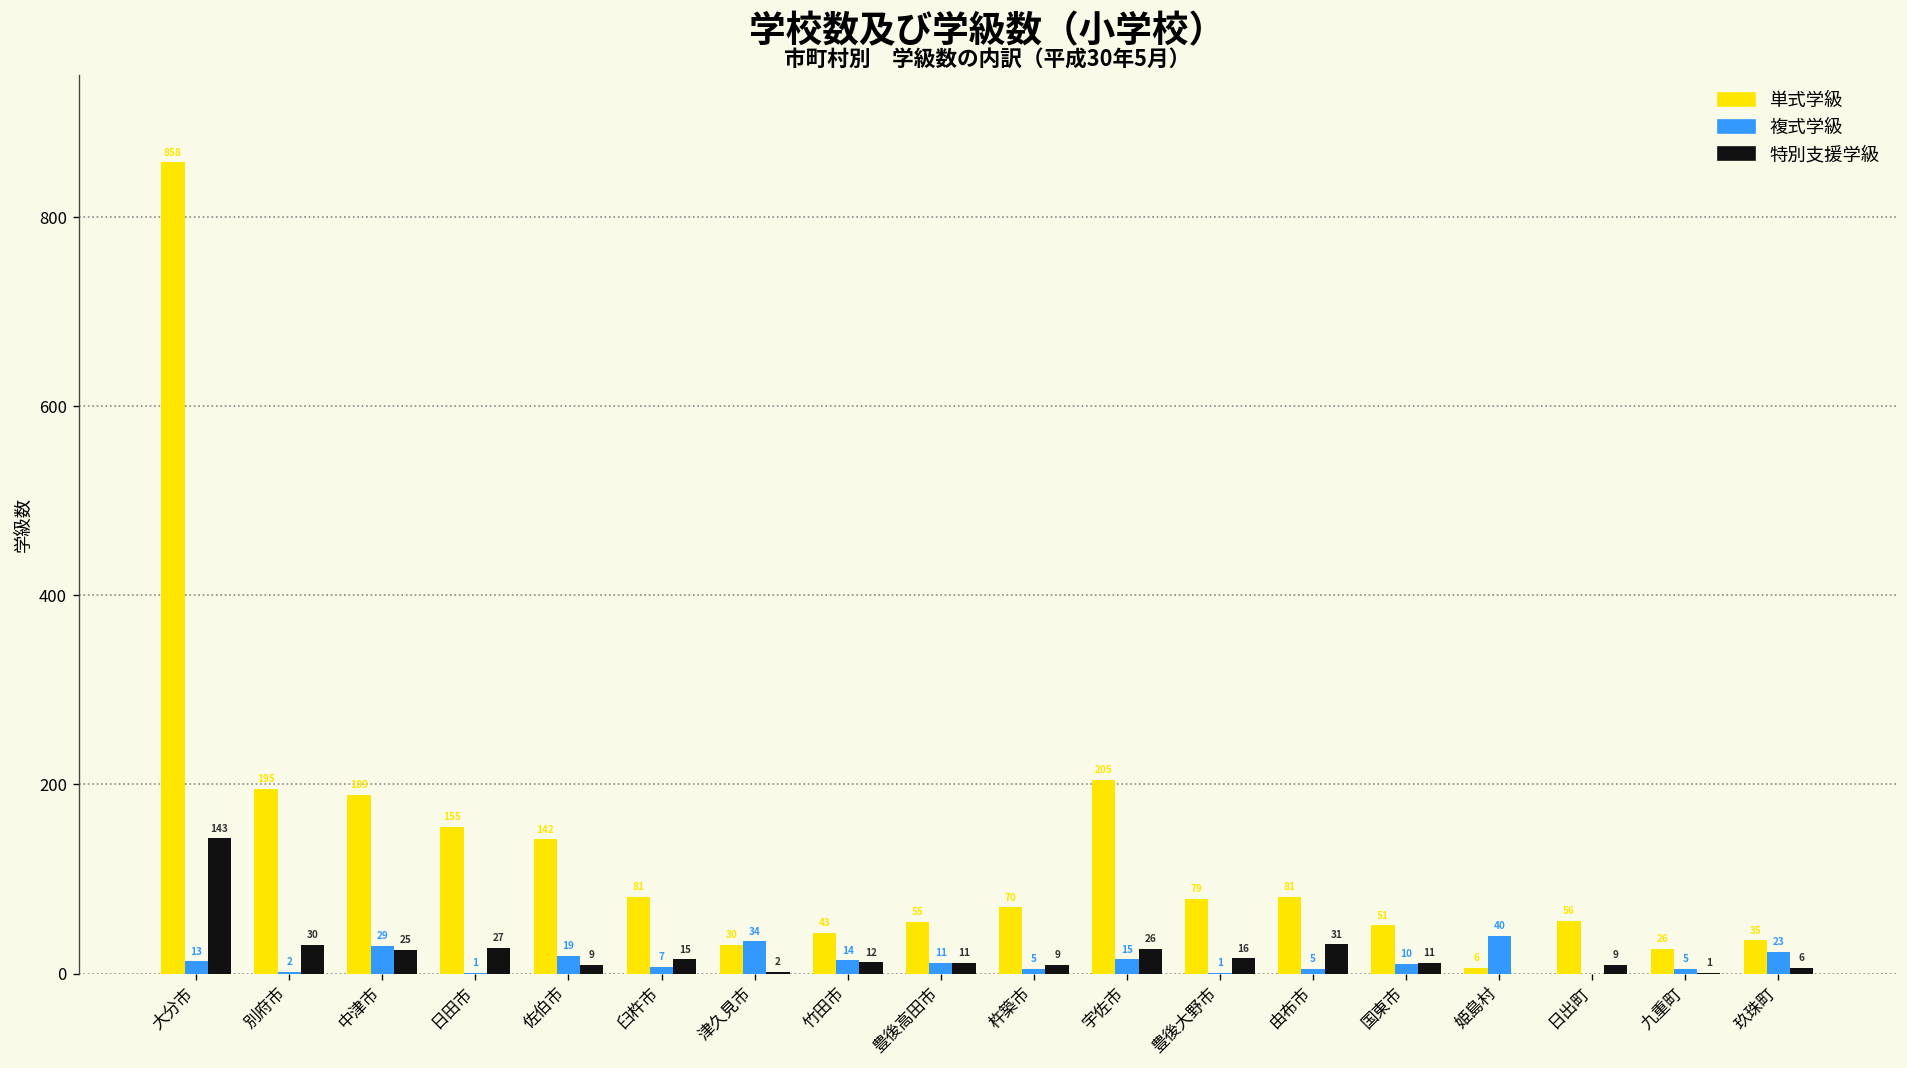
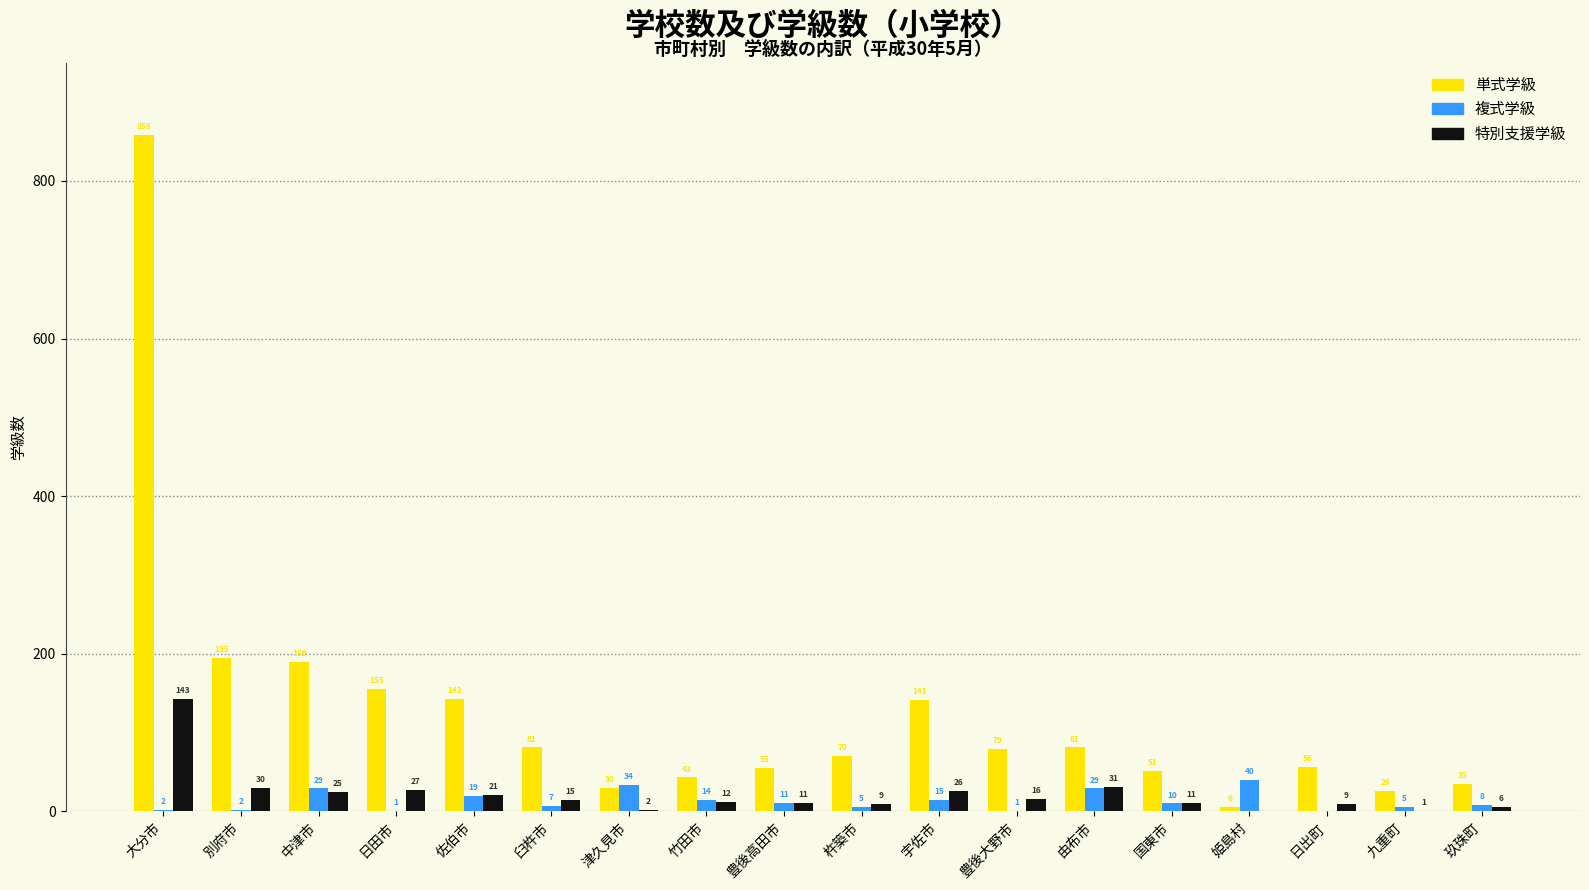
複式学級, 大分市: 13 -> 2
特別支援学級, 佐伯市: 9 -> 21
単式学級, 宇佐市: 205 -> 141
複式学級, 由布市: 5 -> 29
複式学級, 玖珠町: 23 -> 8
